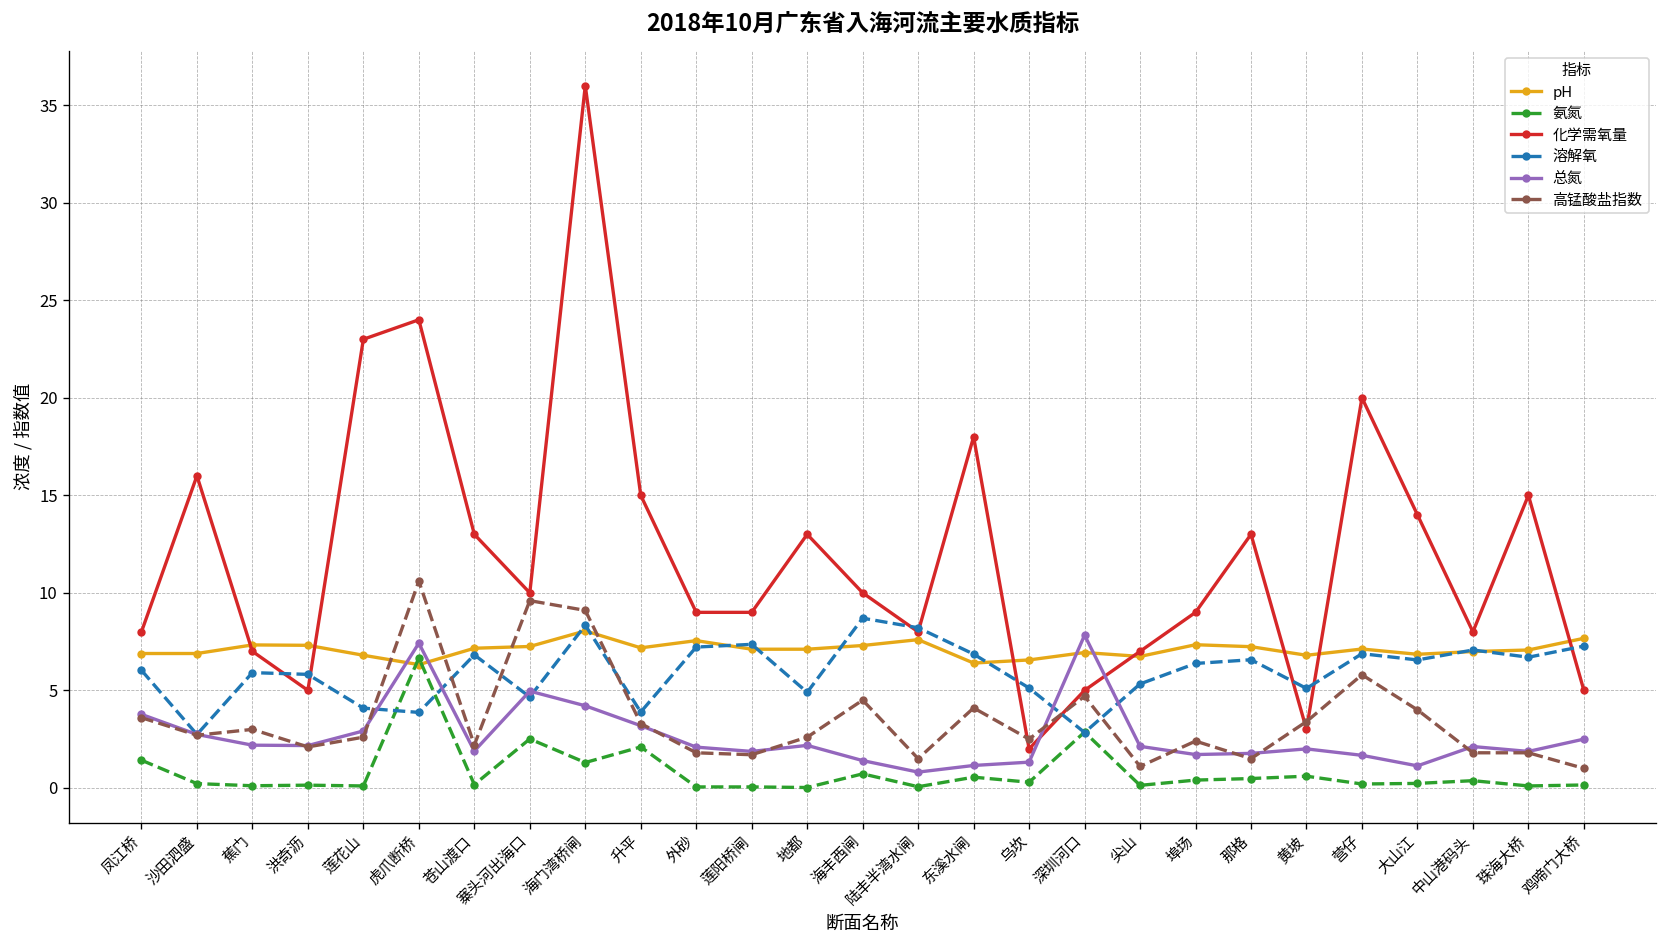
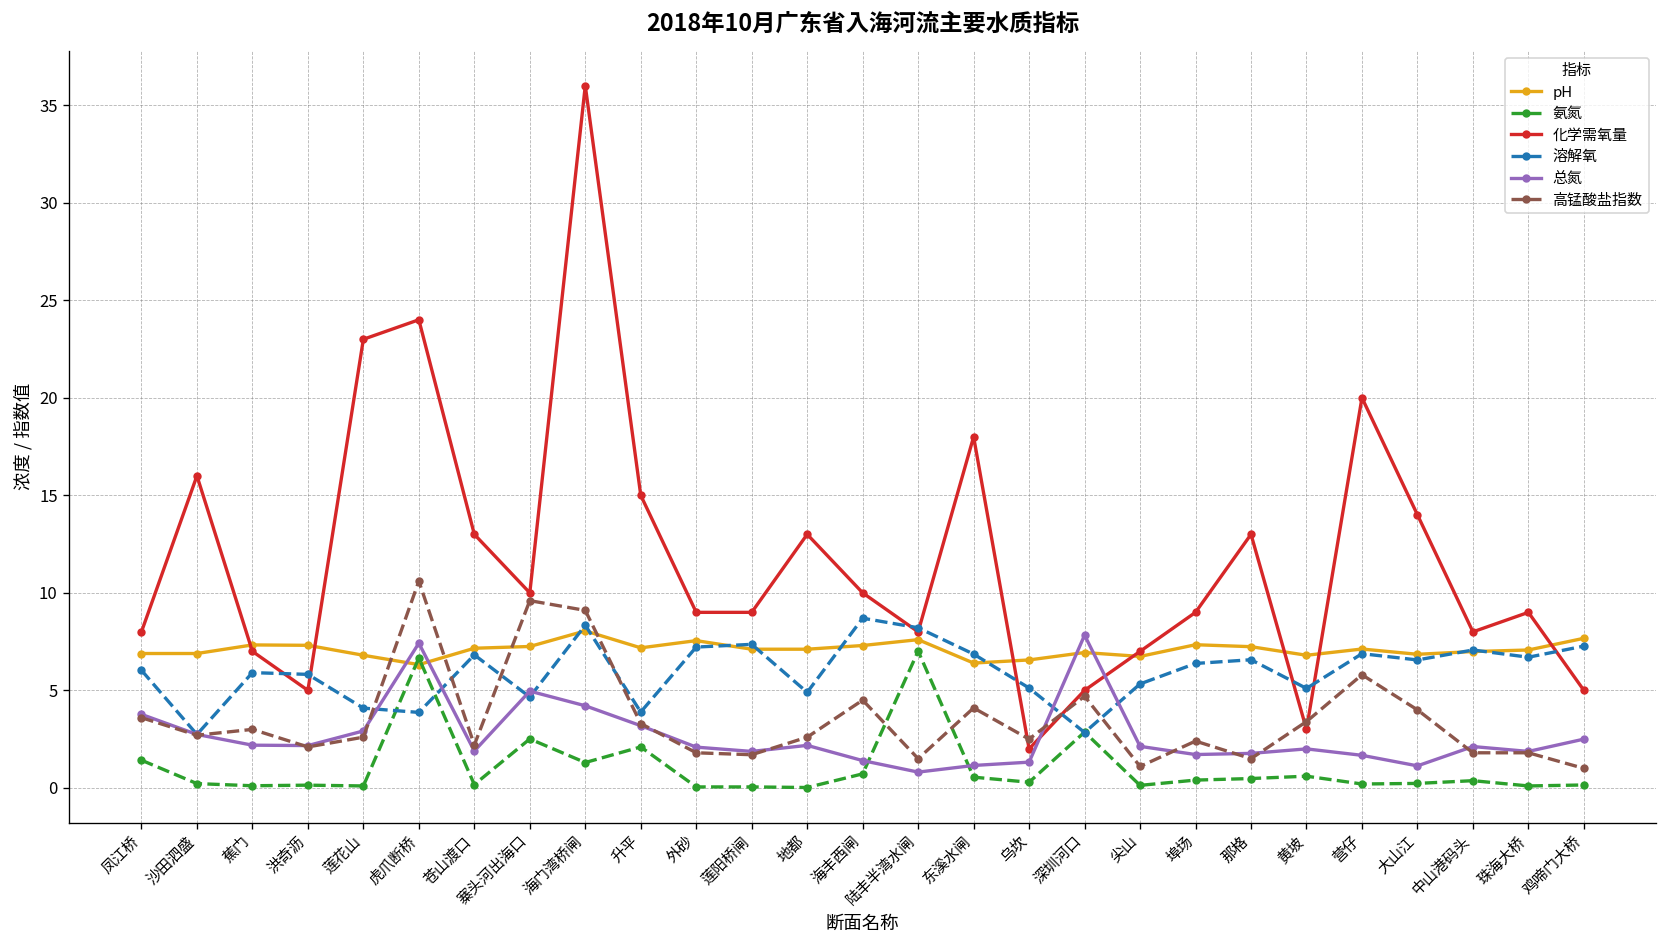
氨氮, 陆丰半湾水闸: 0.1 -> 7.0
化学需氧量, 珠海大桥: 15 -> 9
